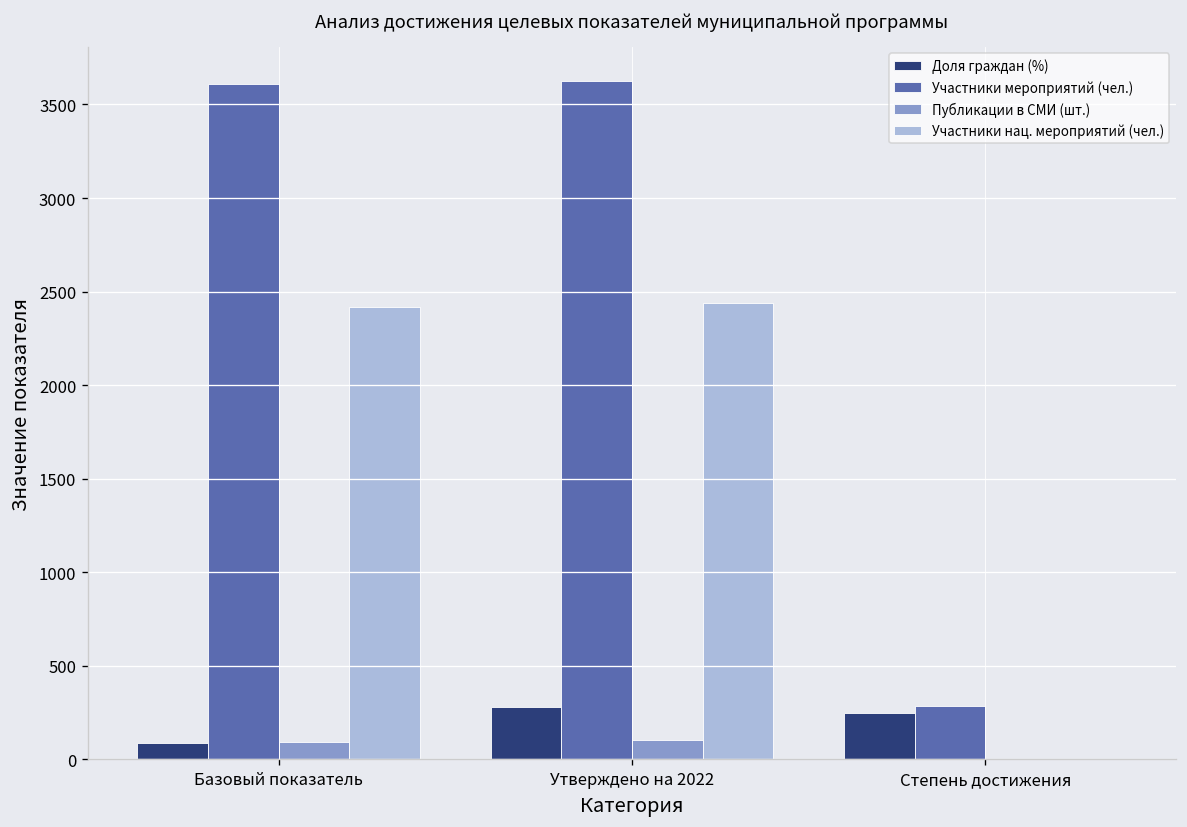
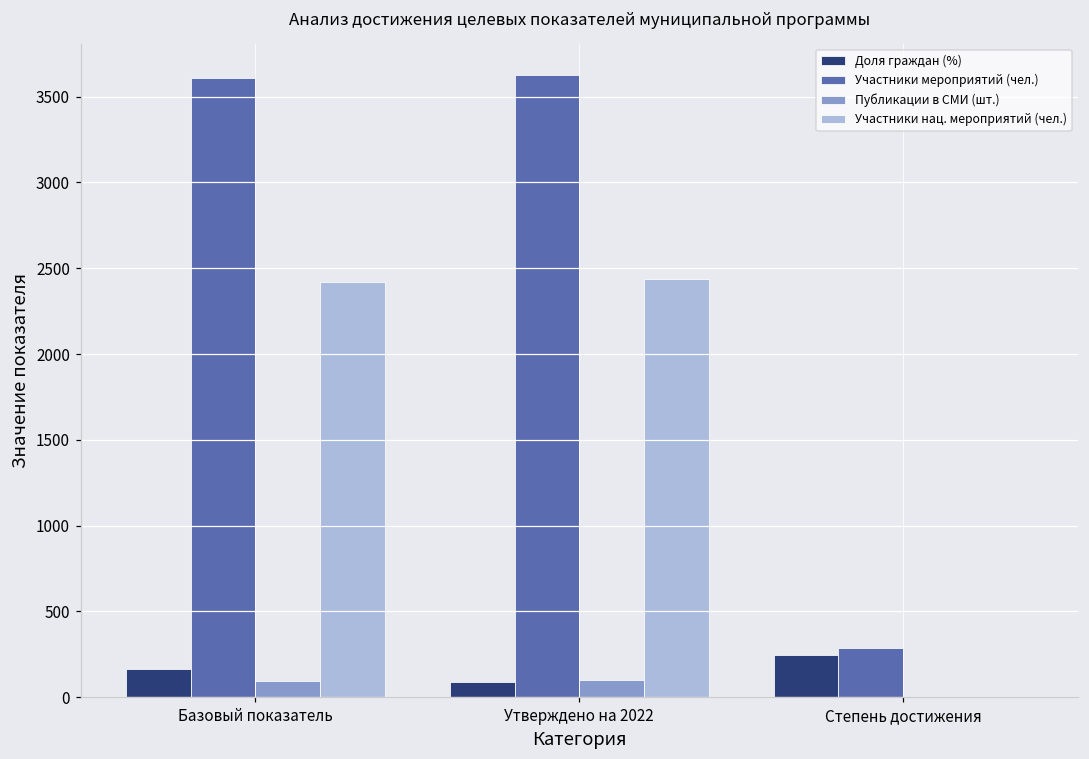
Доля граждан (%), Базовый показатель: 90 -> 160
Доля граждан (%), Утверждено на 2022: 280 -> 90
